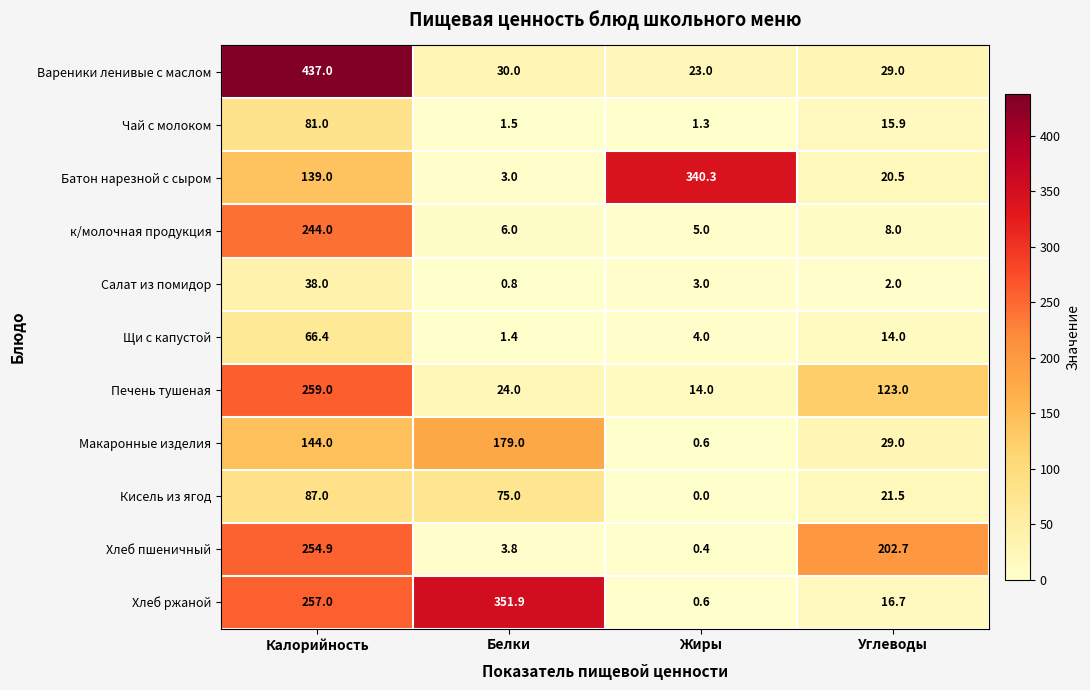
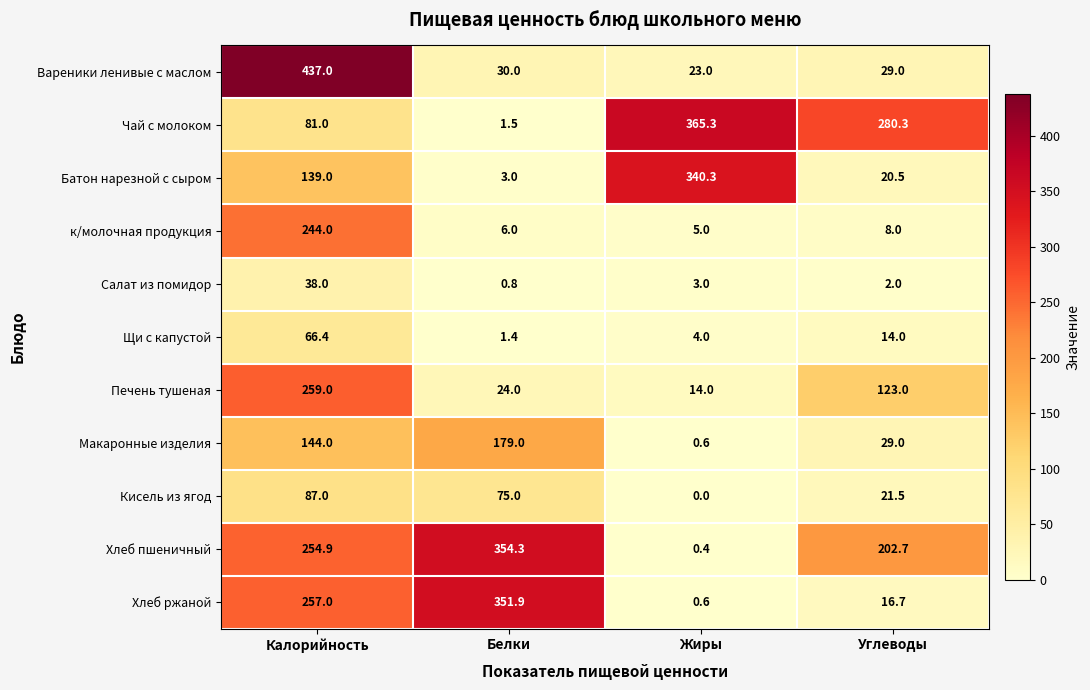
Чай с молоком, Жиры: 1.3 -> 365.3
Чай с молоком, Углеводы: 15.9 -> 280.3
Хлеб пшеничный, Белки: 3.8 -> 354.3
